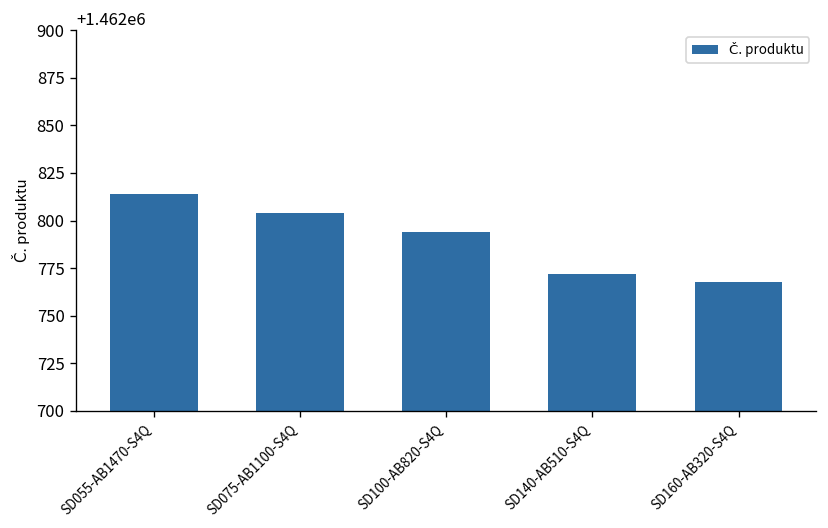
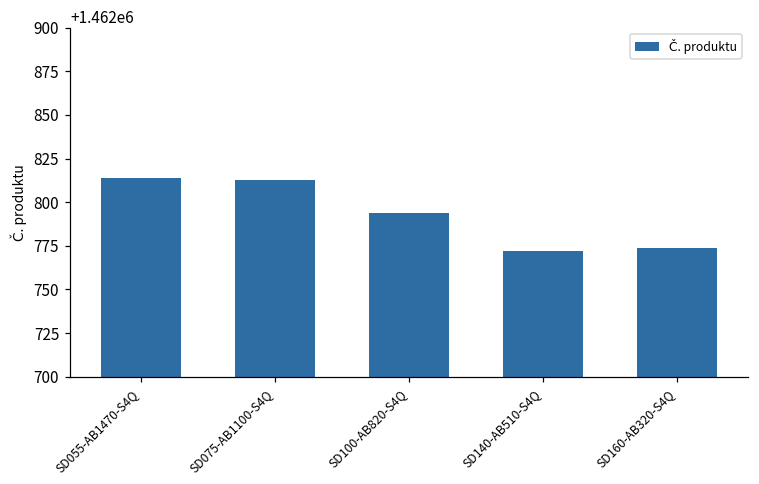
SD075-AB1100-S4Q: 1462804 -> 1462813
SD160-AB320-S4Q: 1462768 -> 1462774
